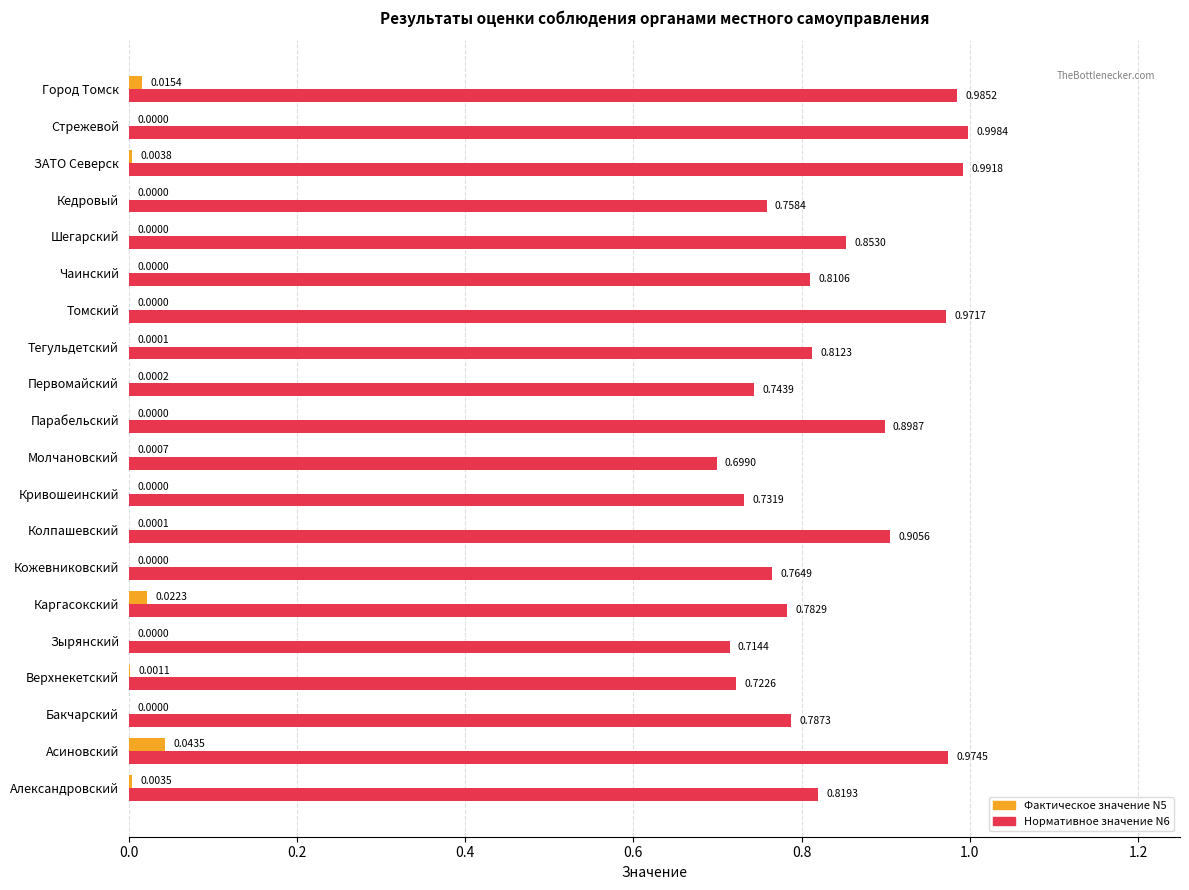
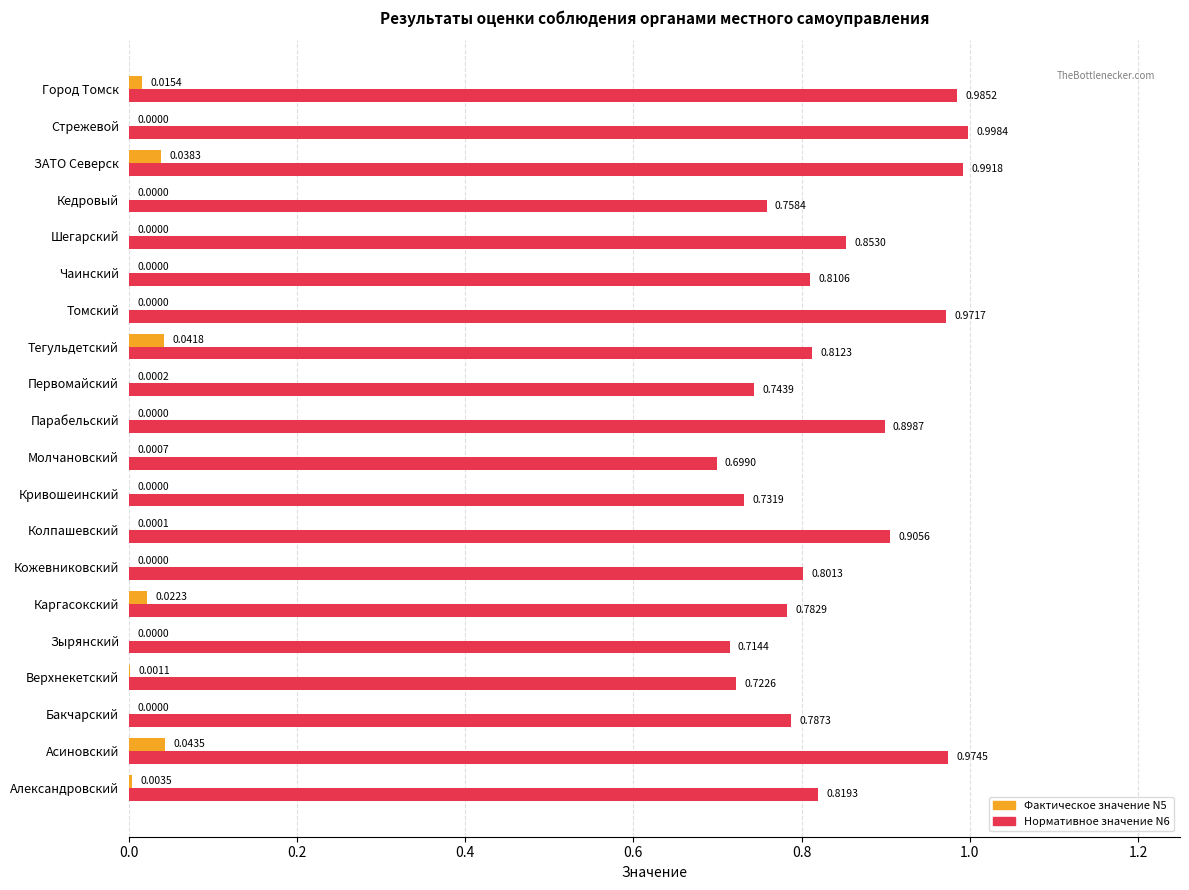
Фактическое значение N5, ЗАТО Северск: 0.0038 -> 0.0383
Фактическое значение N5, Тегульдетский: 0.0001 -> 0.0418
Нормативное значение N6, Кожевниковский: 0.7649 -> 0.8013
